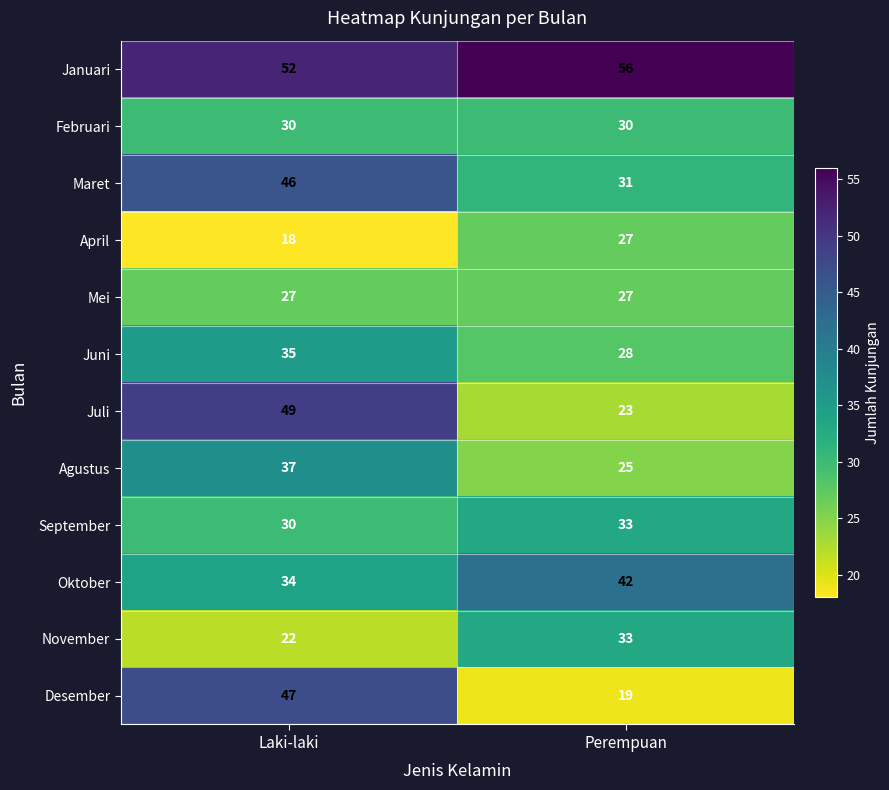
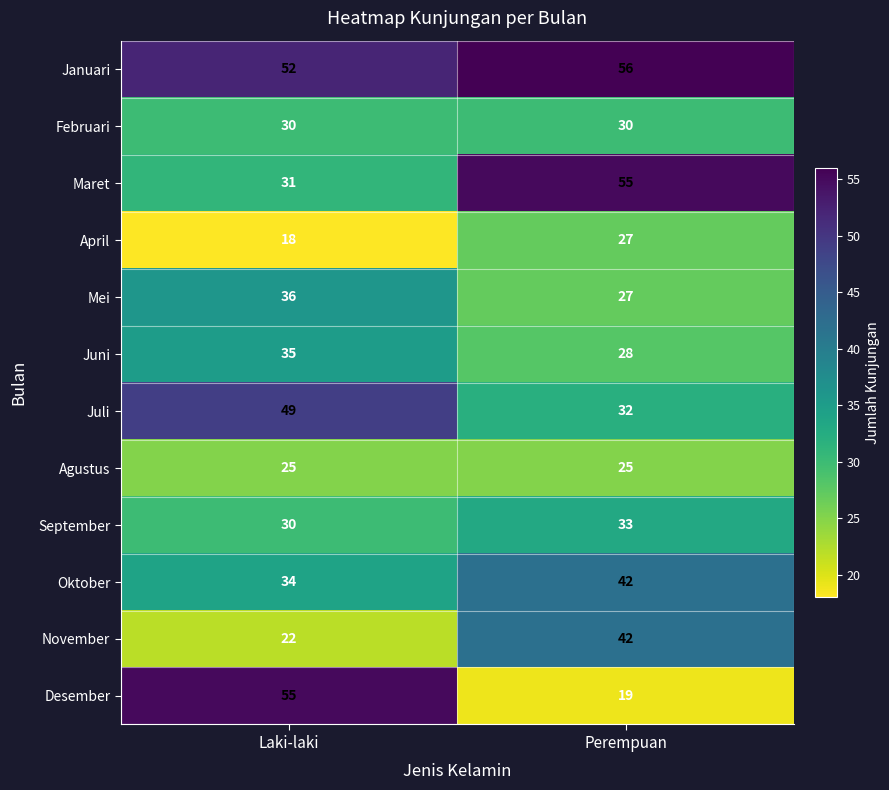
Maret, Laki-laki: 46 -> 31
Maret, Perempuan: 31 -> 55
Mei, Laki-laki: 27 -> 36
Juli, Perempuan: 23 -> 32
Agustus, Laki-laki: 37 -> 25
November, Perempuan: 33 -> 42
Desember, Laki-laki: 47 -> 55
